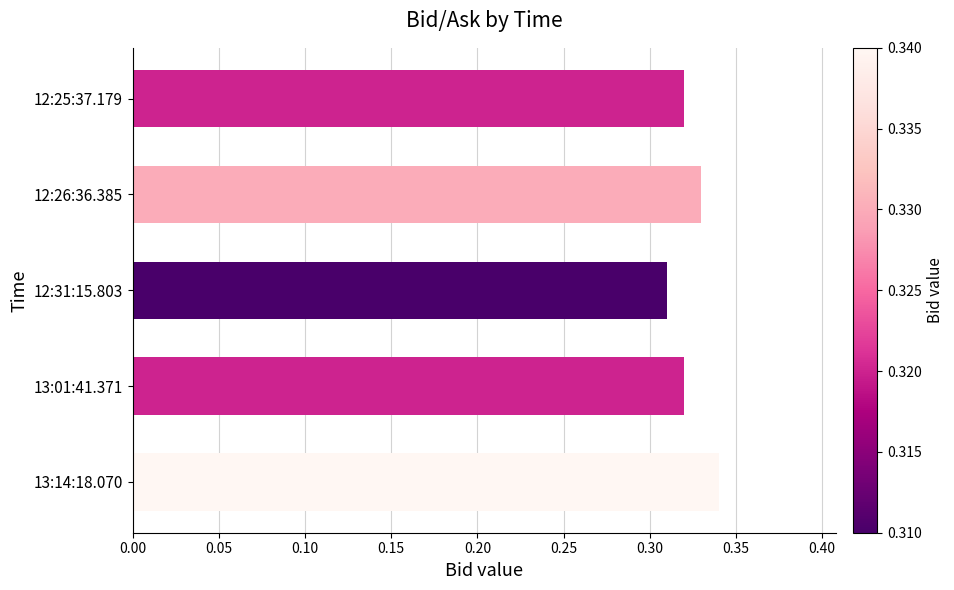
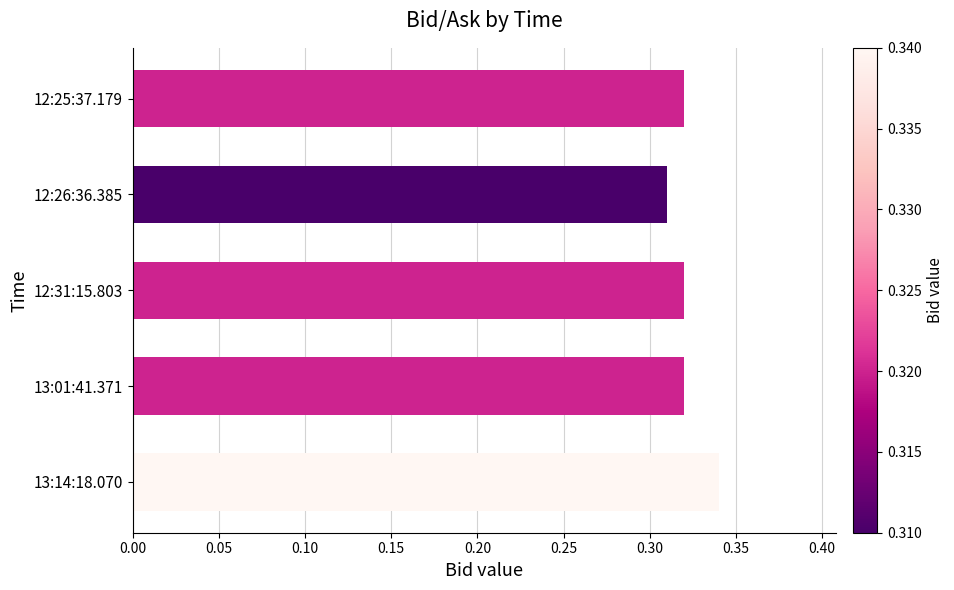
12:26:36.385: 0.33 -> 0.31
12:31:15.803: 0.31 -> 0.32
